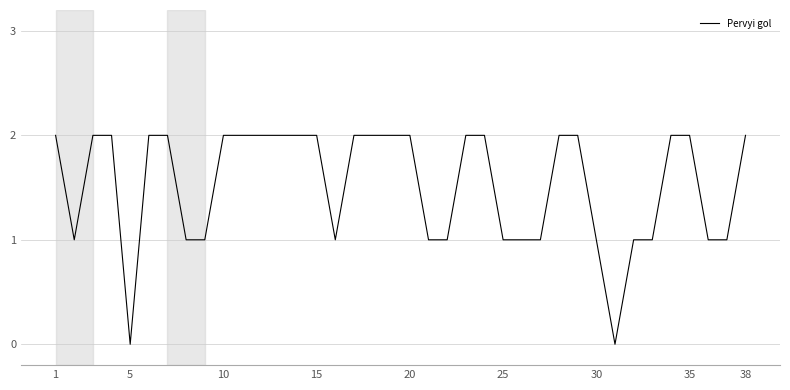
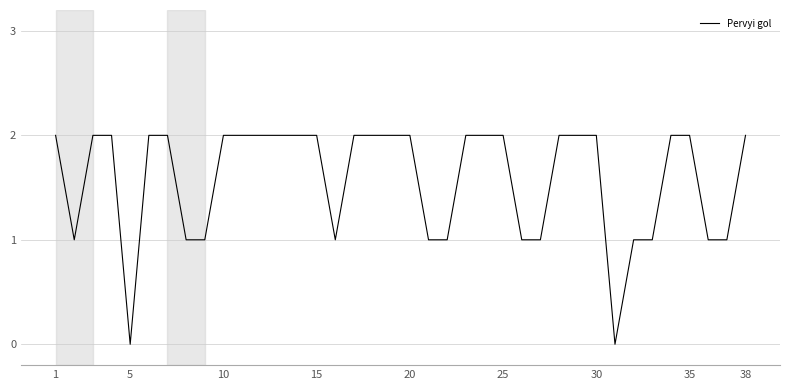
25: 1 -> 2
30: 1 -> 2
